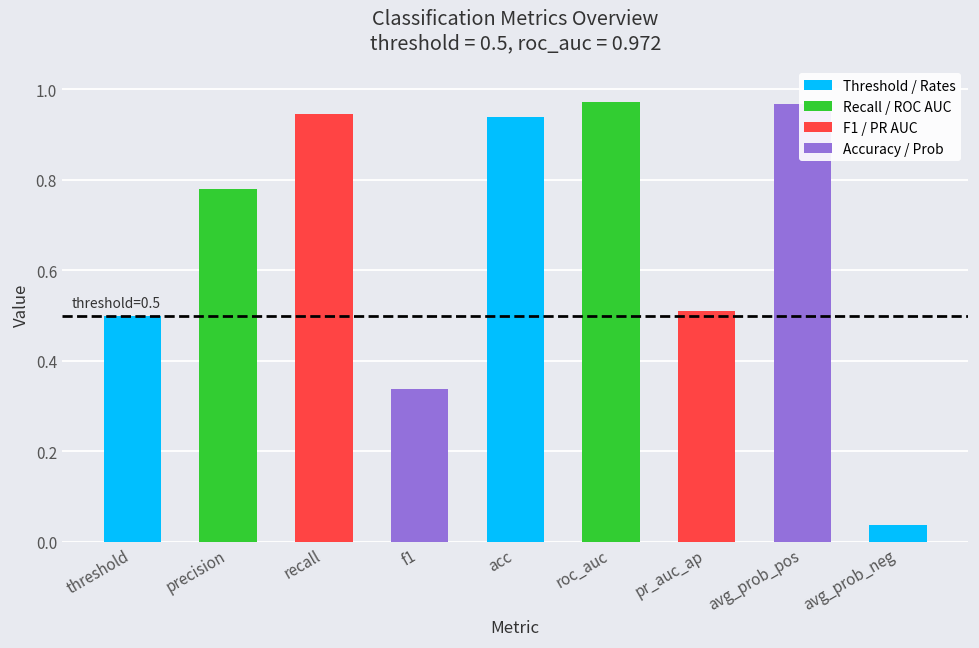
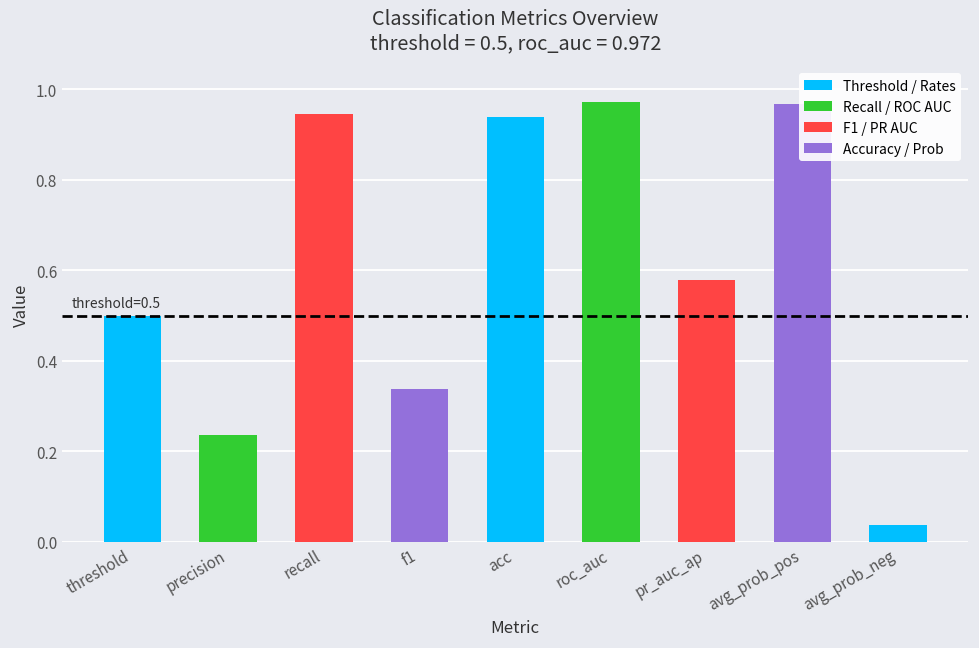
precision: 0.78 -> 0.24
pr_auc_ap: 0.51 -> 0.58
